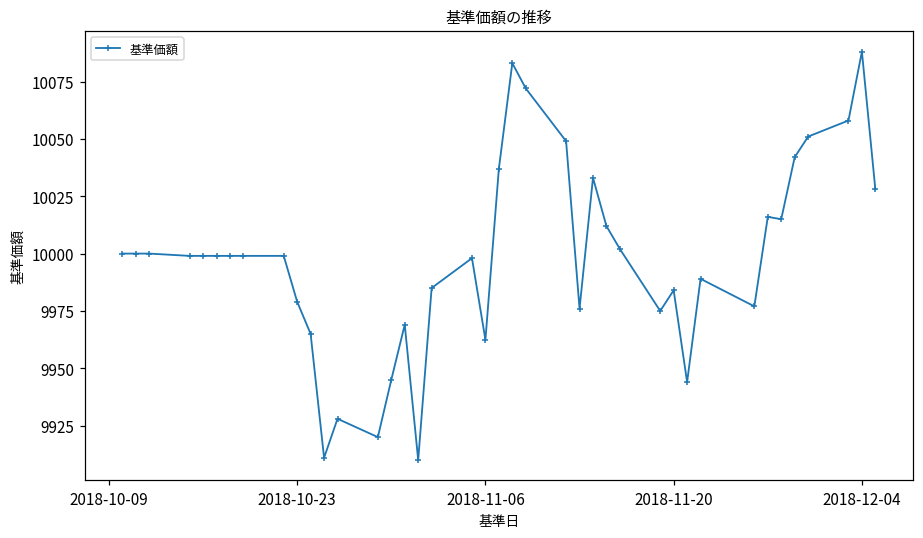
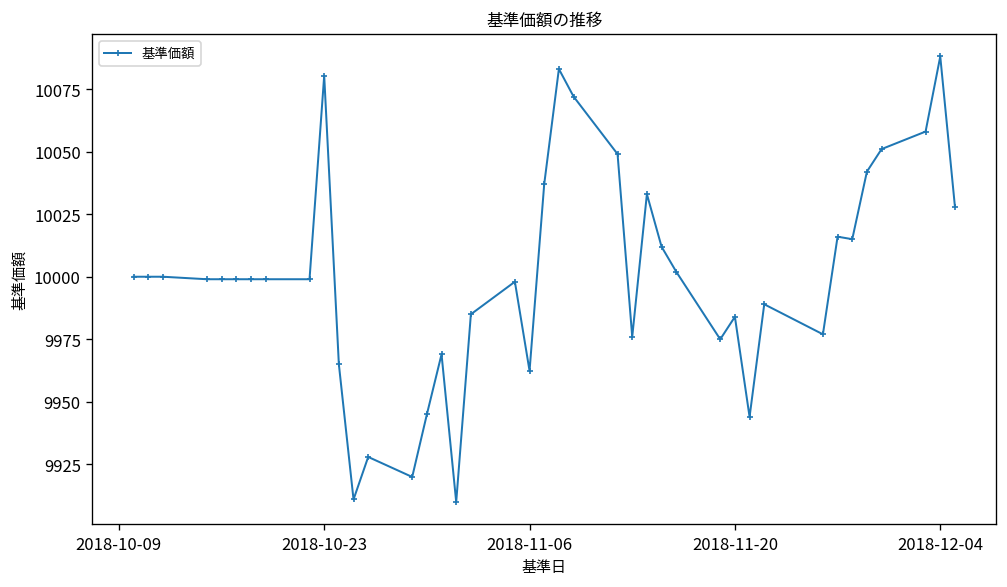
2018-10-23: 9979 -> 10080
